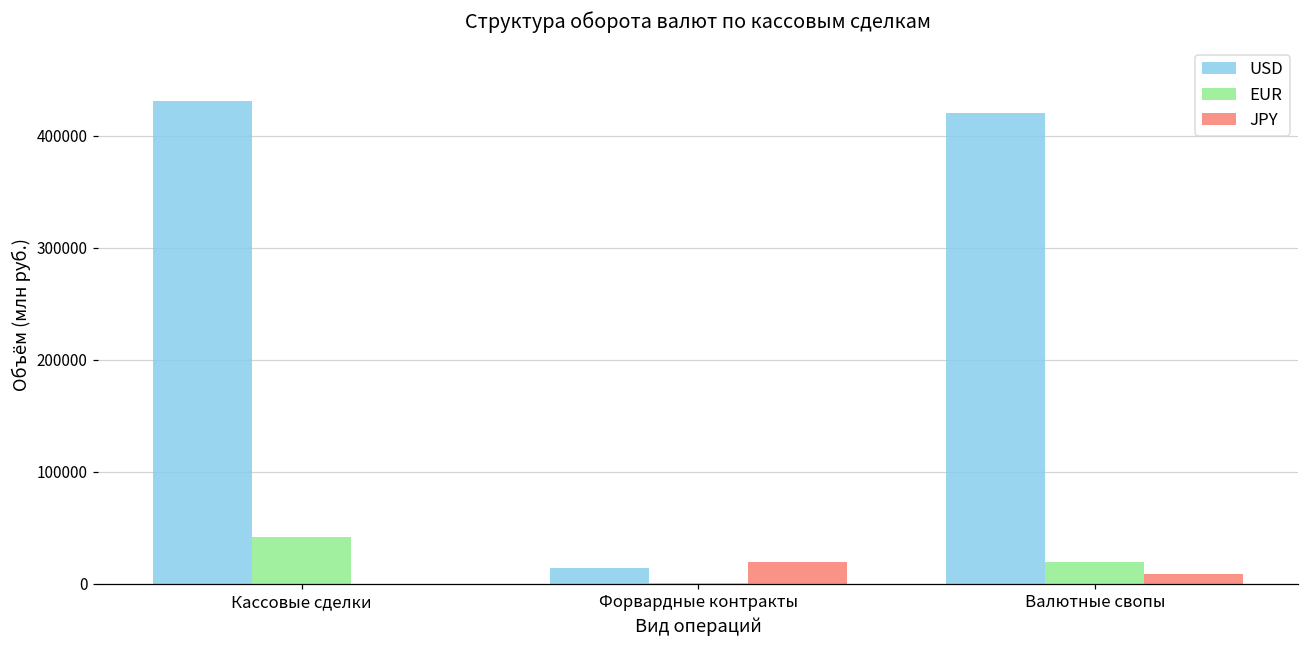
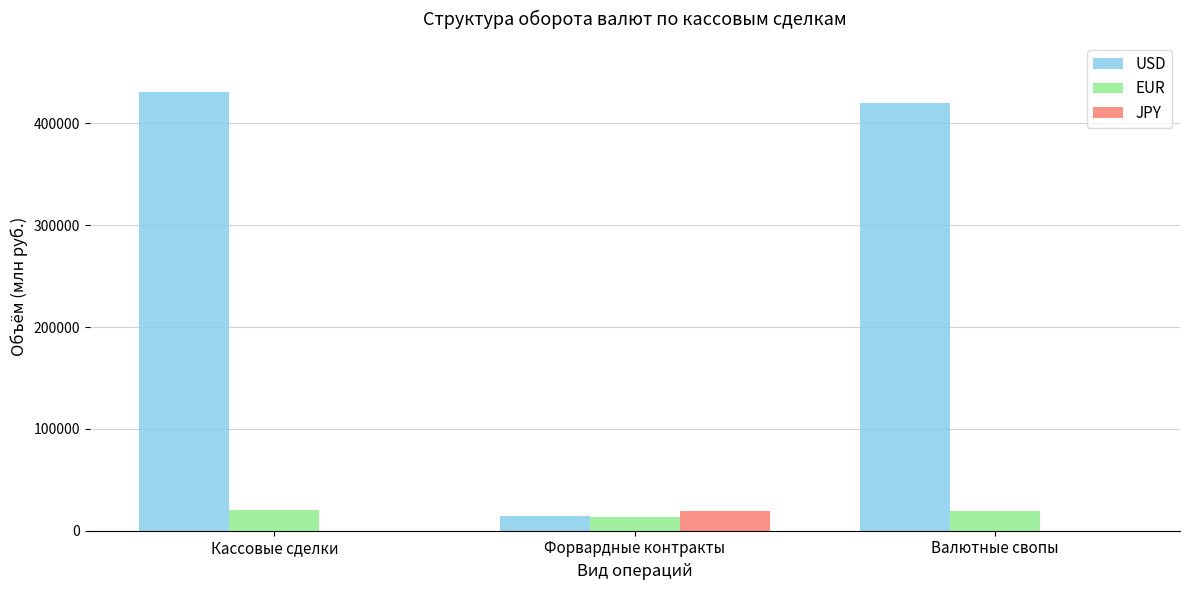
EUR, Кассовые сделки: 42000 -> 20000
EUR, Форвардные контракты: 1000 -> 14000
JPY, Валютные свопы: 9000 -> 0
